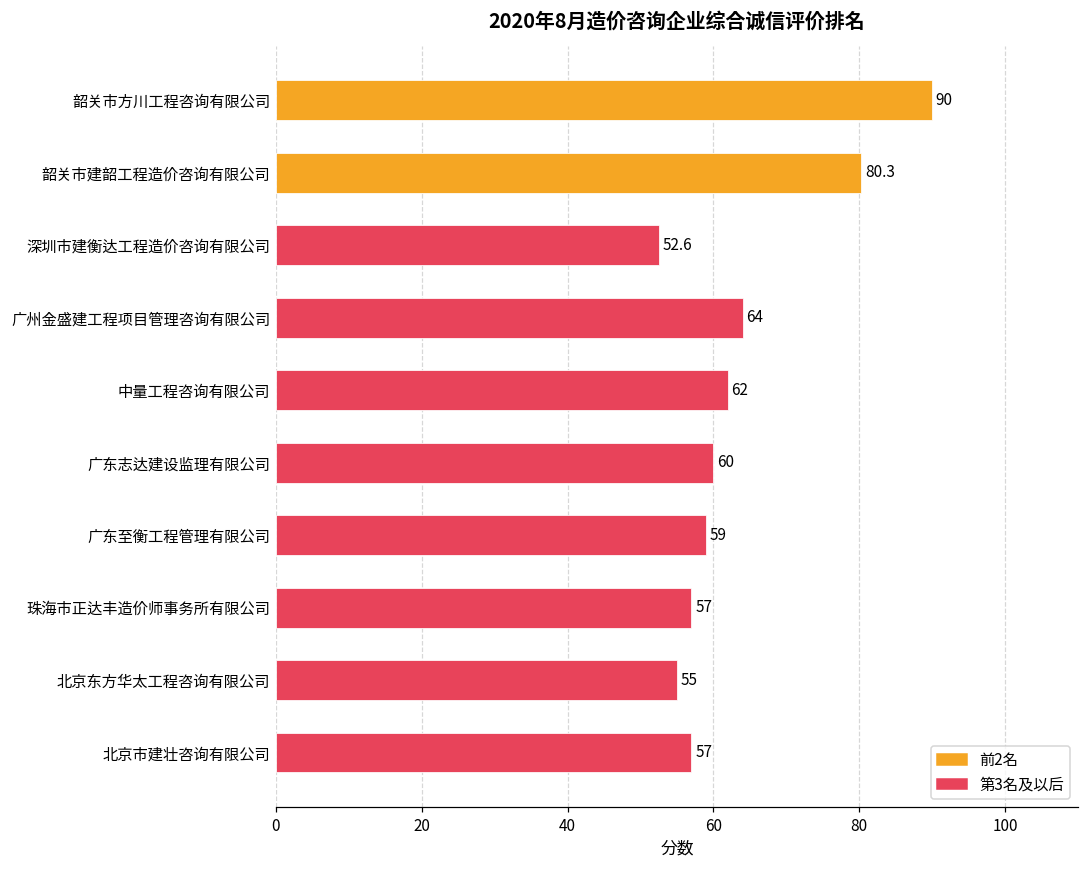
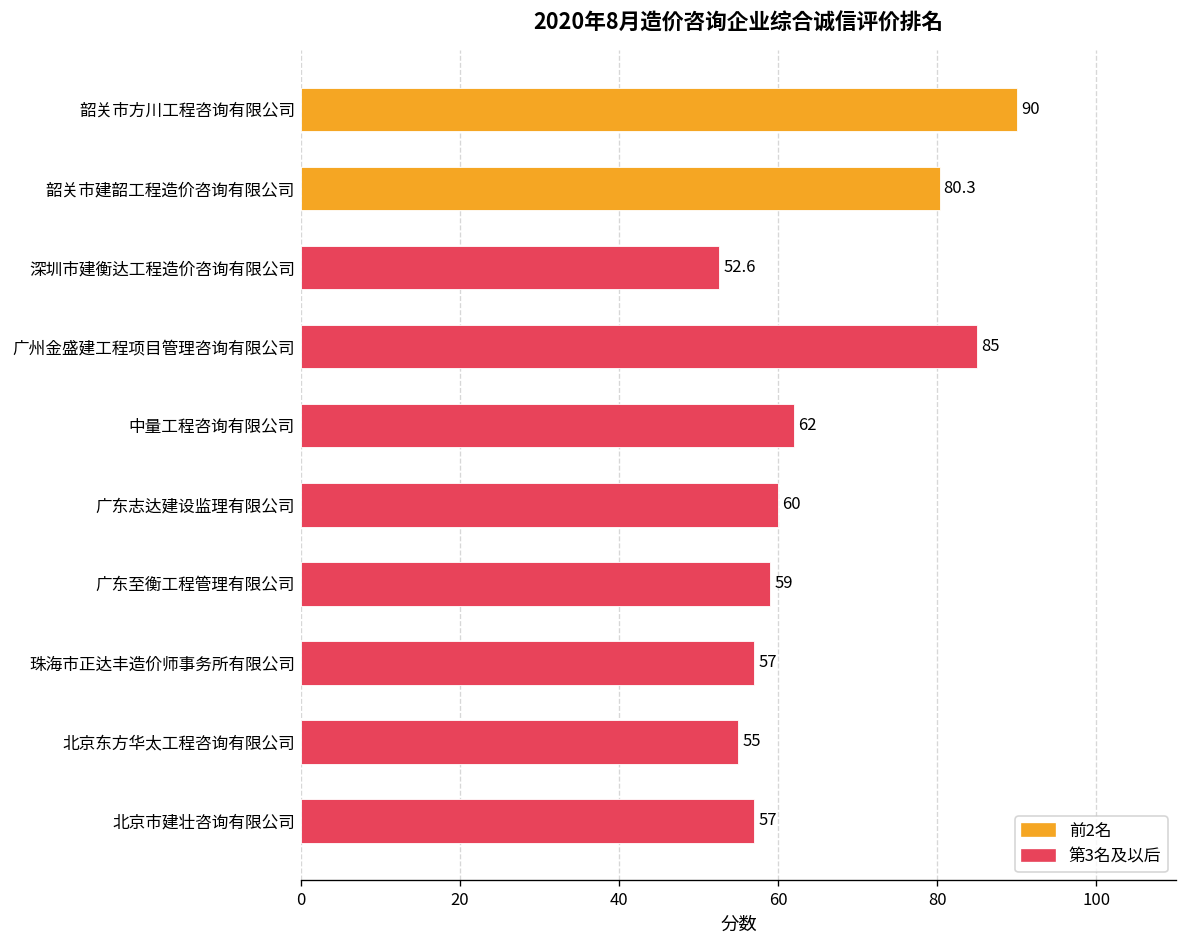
广州金盛建工程项目管理咨询有限公司: 64 -> 85
